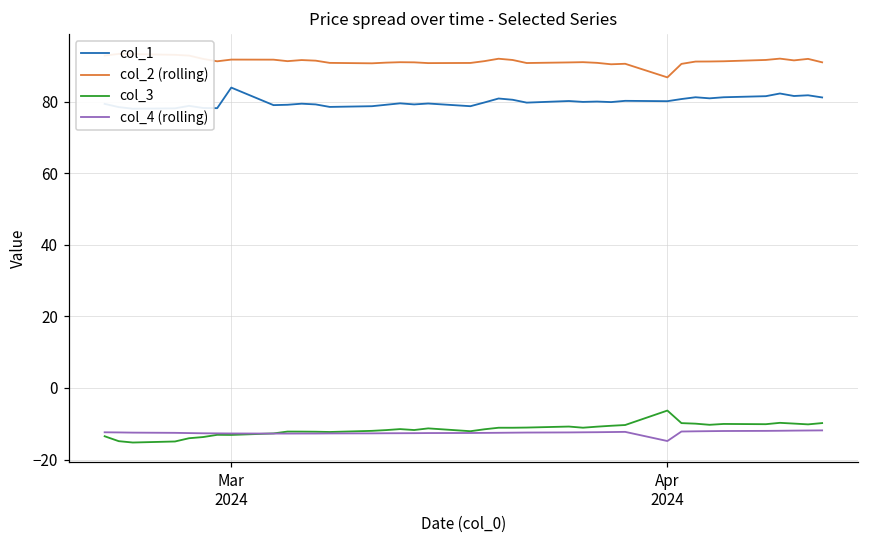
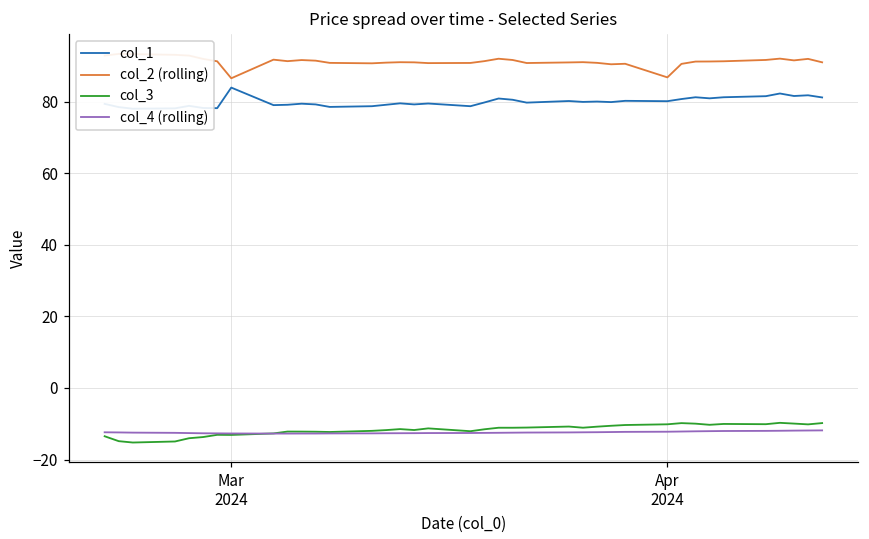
col_2 (rolling), Mar 2024: 92 -> 87
col_3, Apr 2024: -6 -> -10
col_4 (rolling), Apr 2024: -15 -> -12
